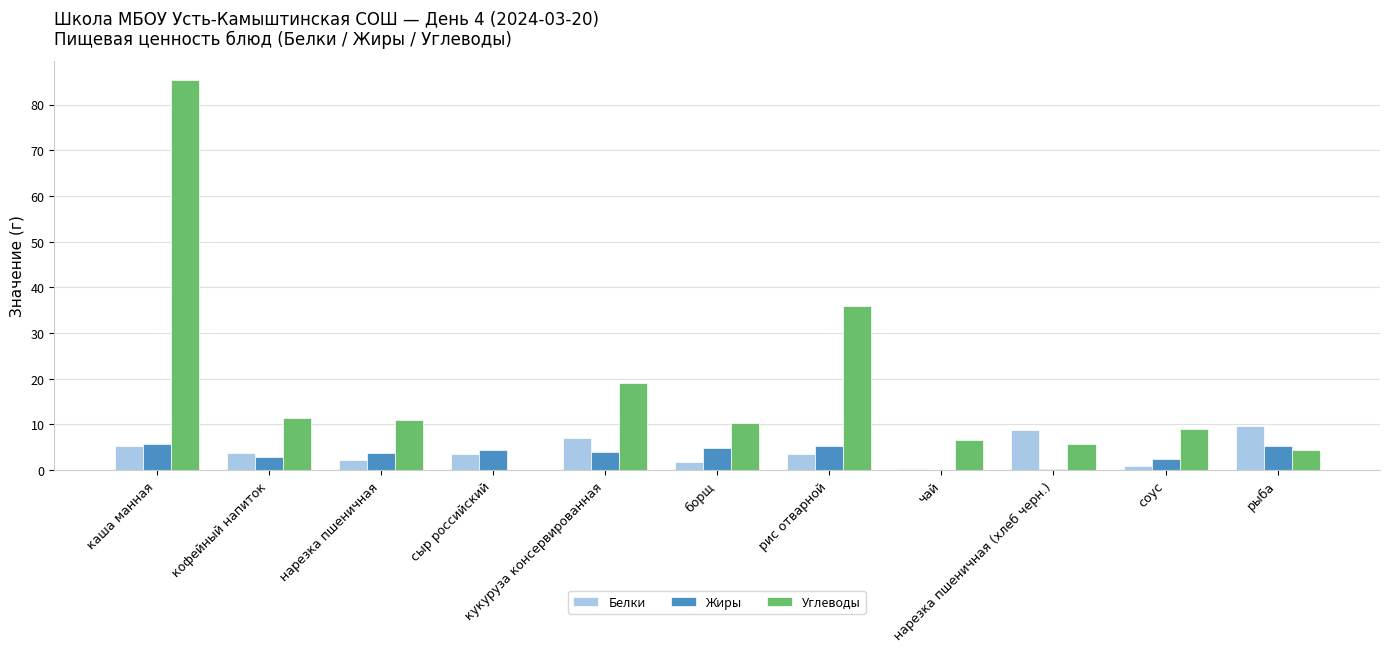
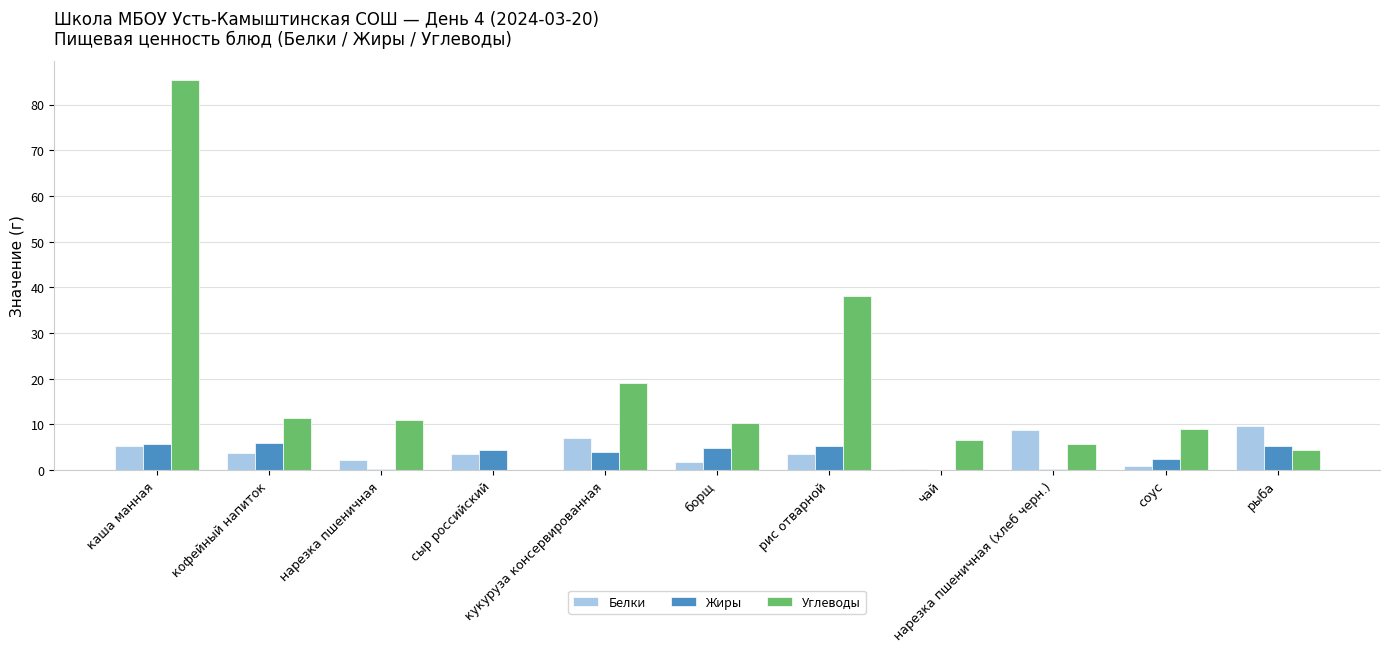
Жиры, кофейный напиток: 3 -> 6
Жиры, нарезка пшеничная: 4 -> 0
Углеводы, рис отварной: 36 -> 38
